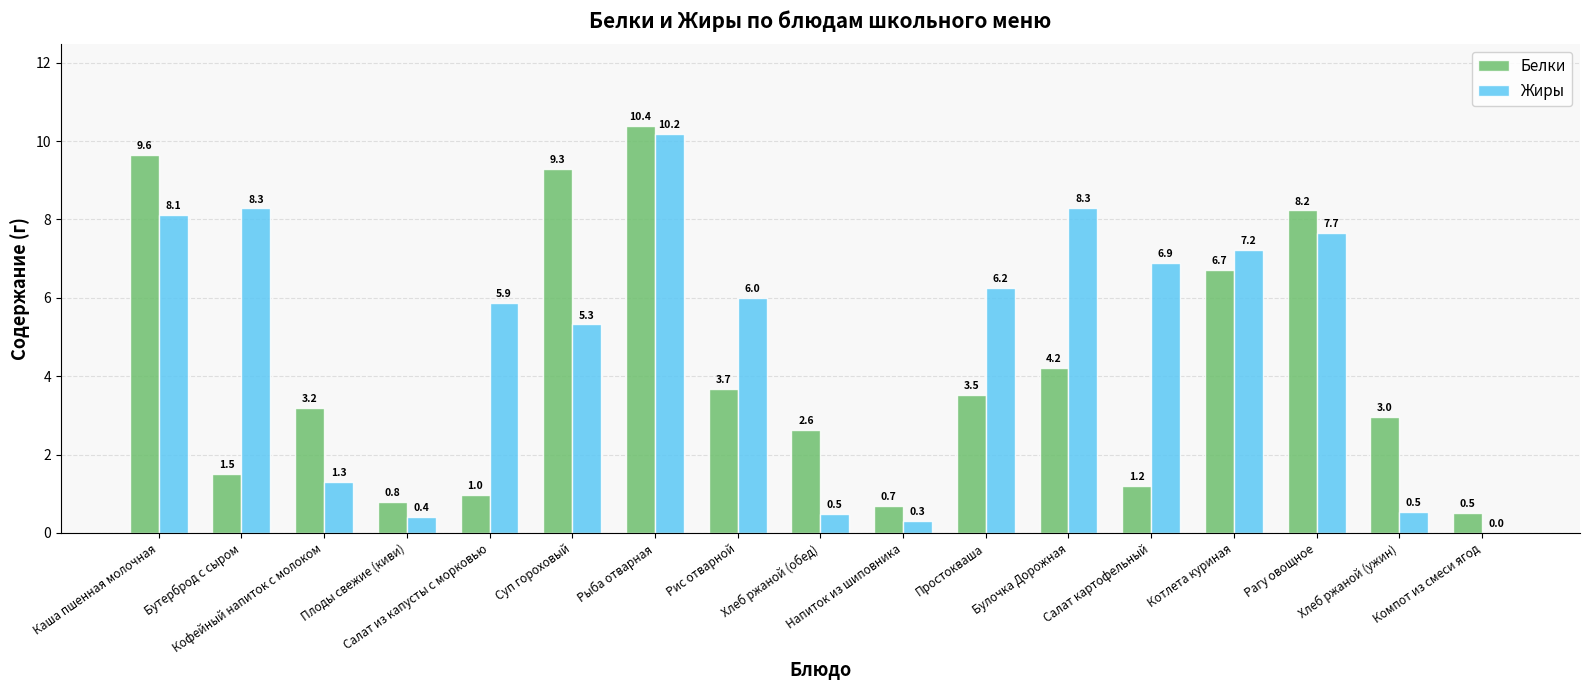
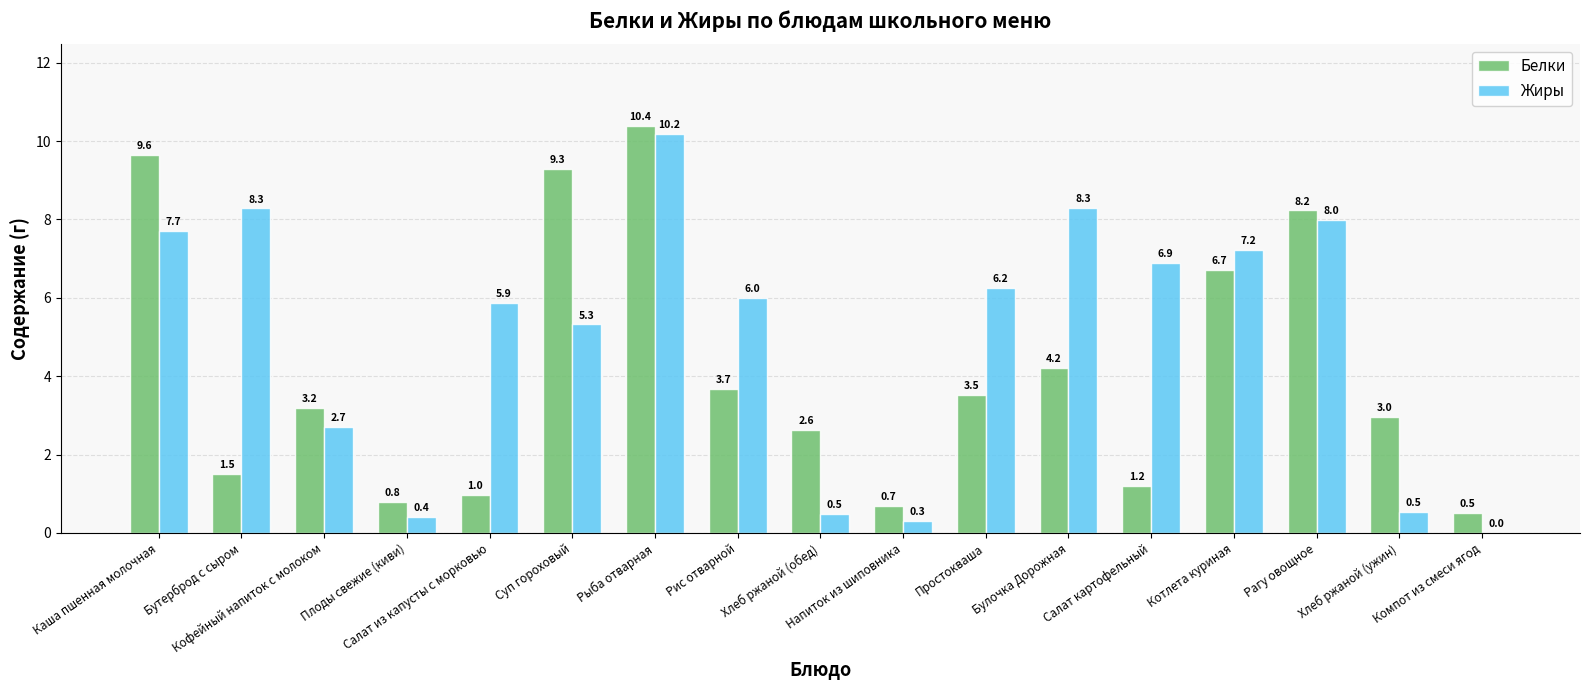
Жиры, Каша пшенная молочная: 8.1 -> 7.7
Жиры, Кофейный напиток с молоком: 1.3 -> 2.7
Жиры, Рагу овощное: 7.7 -> 8.0
